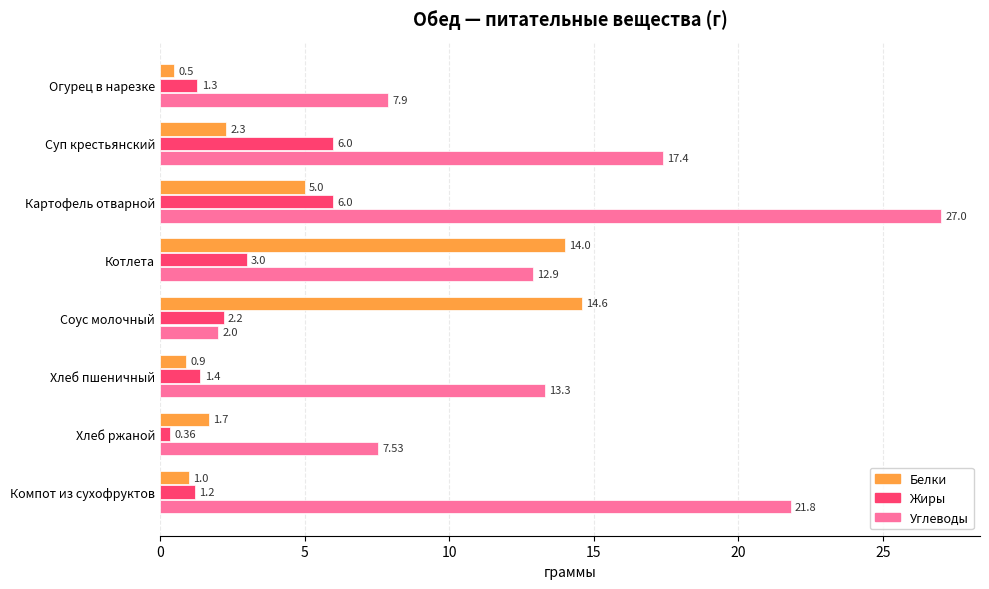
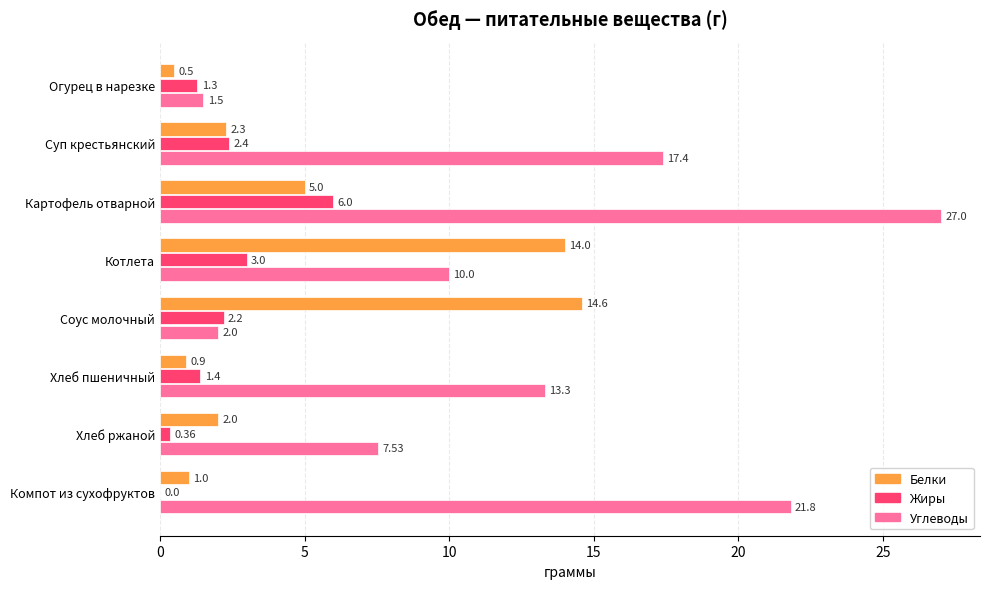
Углеводы, Огурец в нарезке: 7.9 -> 1.5
Жиры, Суп крестьянский: 6.0 -> 2.4
Углеводы, Котлета: 12.9 -> 10.0
Белки, Хлеб ржаной: 1.7 -> 2.0
Жиры, Компот из сухофруктов: 1.2 -> 0.0
